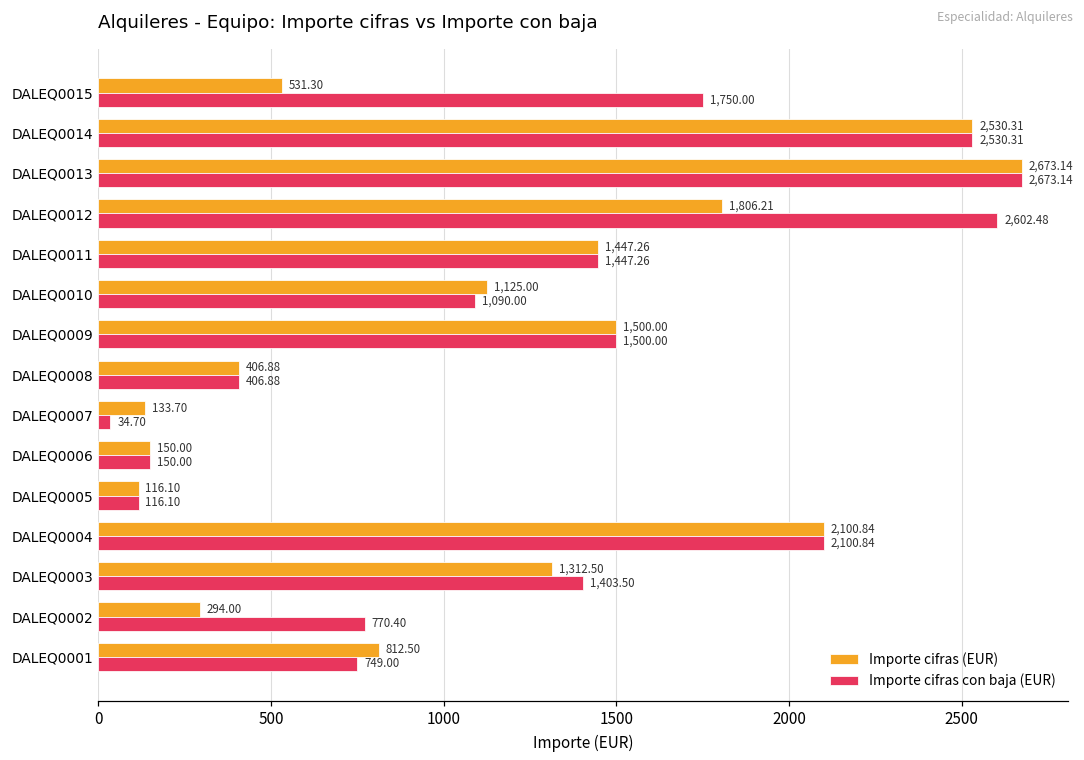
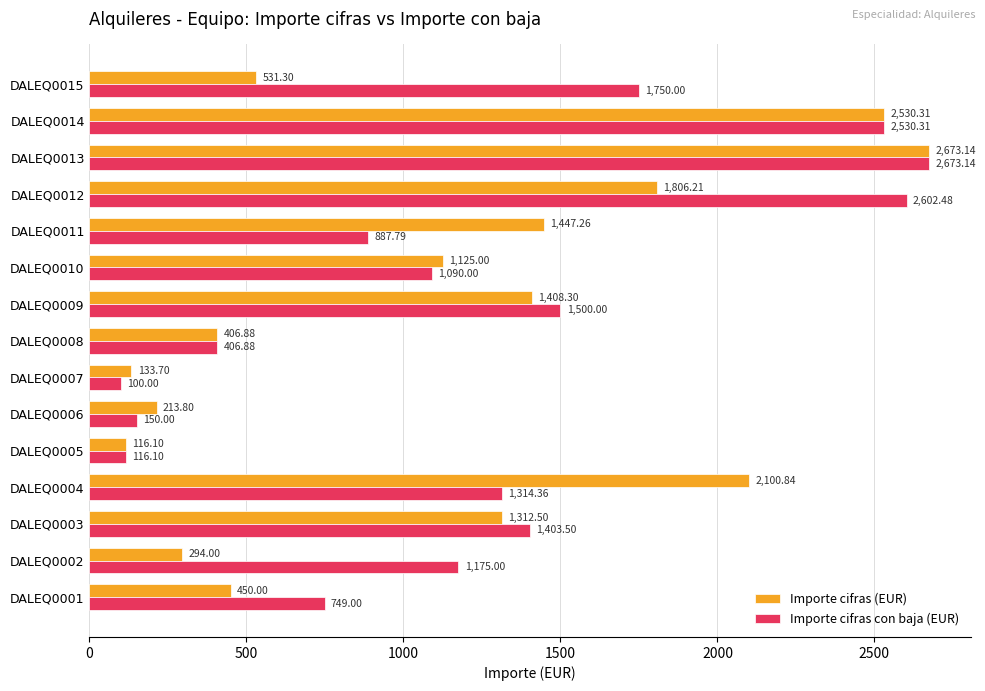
Importe cifras con baja (EUR), DALEQ0011: 1,447.26 -> 887.79
Importe cifras (EUR), DALEQ0009: 1,500.00 -> 1,408.30
Importe cifras con baja (EUR), DALEQ0007: 34.70 -> 100.00
Importe cifras (EUR), DALEQ0006: 150.00 -> 213.80
Importe cifras con baja (EUR), DALEQ0004: 2,100.84 -> 1,314.36
Importe cifras con baja (EUR), DALEQ0002: 770.40 -> 1,175.00
Importe cifras (EUR), DALEQ0001: 812.50 -> 450.00
